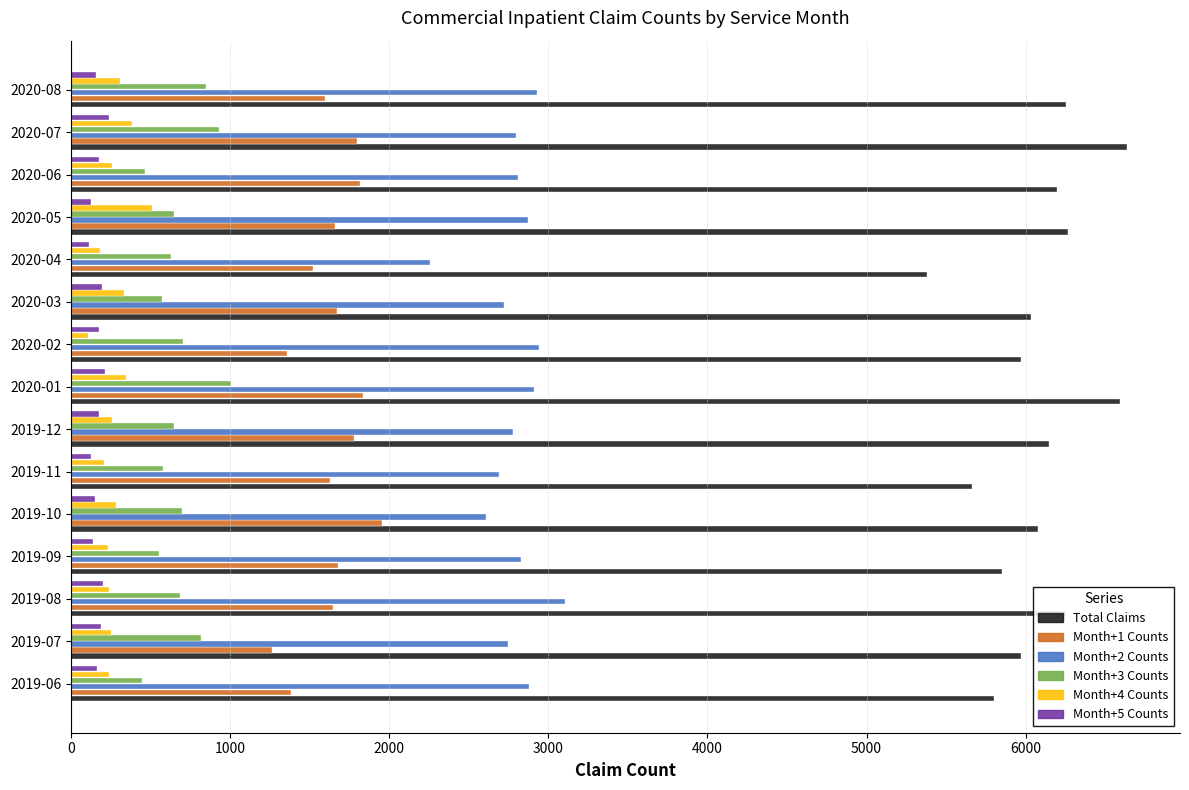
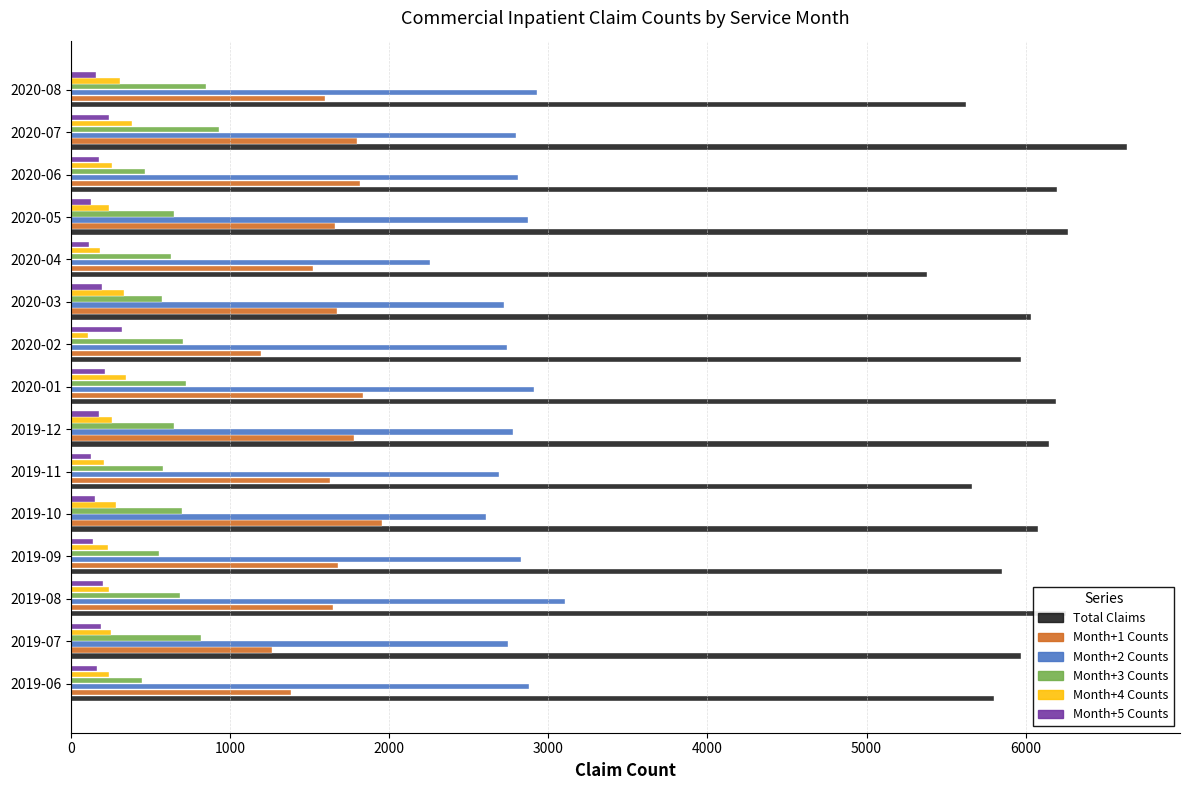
Total Claims, 2020-08: 6250 -> 5620
Month+4 Counts, 2020-05: 510 -> 240
Month+5 Counts, 2020-02: 180 -> 320
Month+2 Counts, 2020-02: 2940 -> 2740
Month+1 Counts, 2020-02: 1360 -> 1200
Month+3 Counts, 2020-01: 1010 -> 720
Total Claims, 2020-01: 6590 -> 6190
